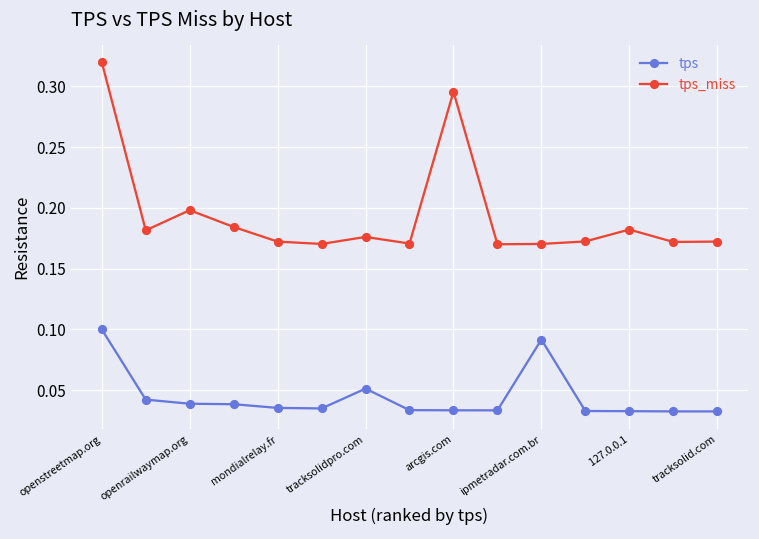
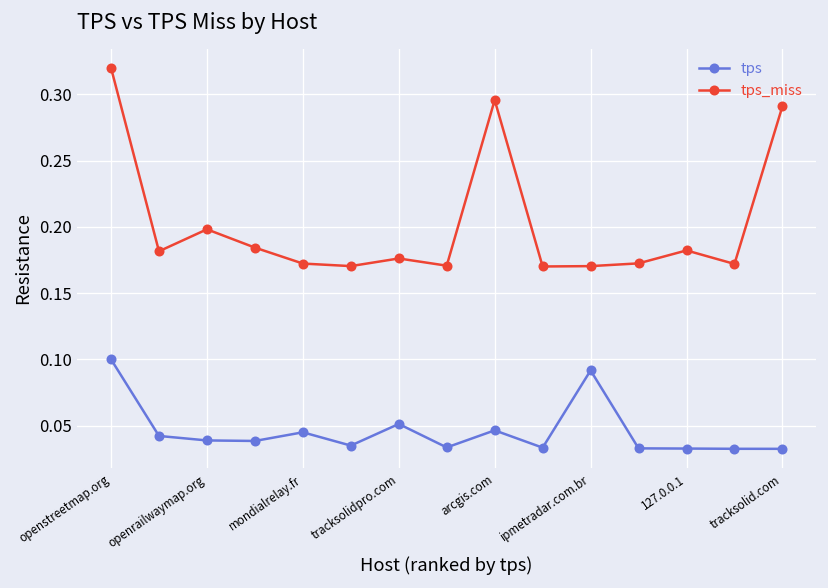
tps, mondialrelay.fr: 0.035 -> 0.045
tps, arcgis.com: 0.033 -> 0.046
tps_miss, tracksolid.com: 0.172 -> 0.291
